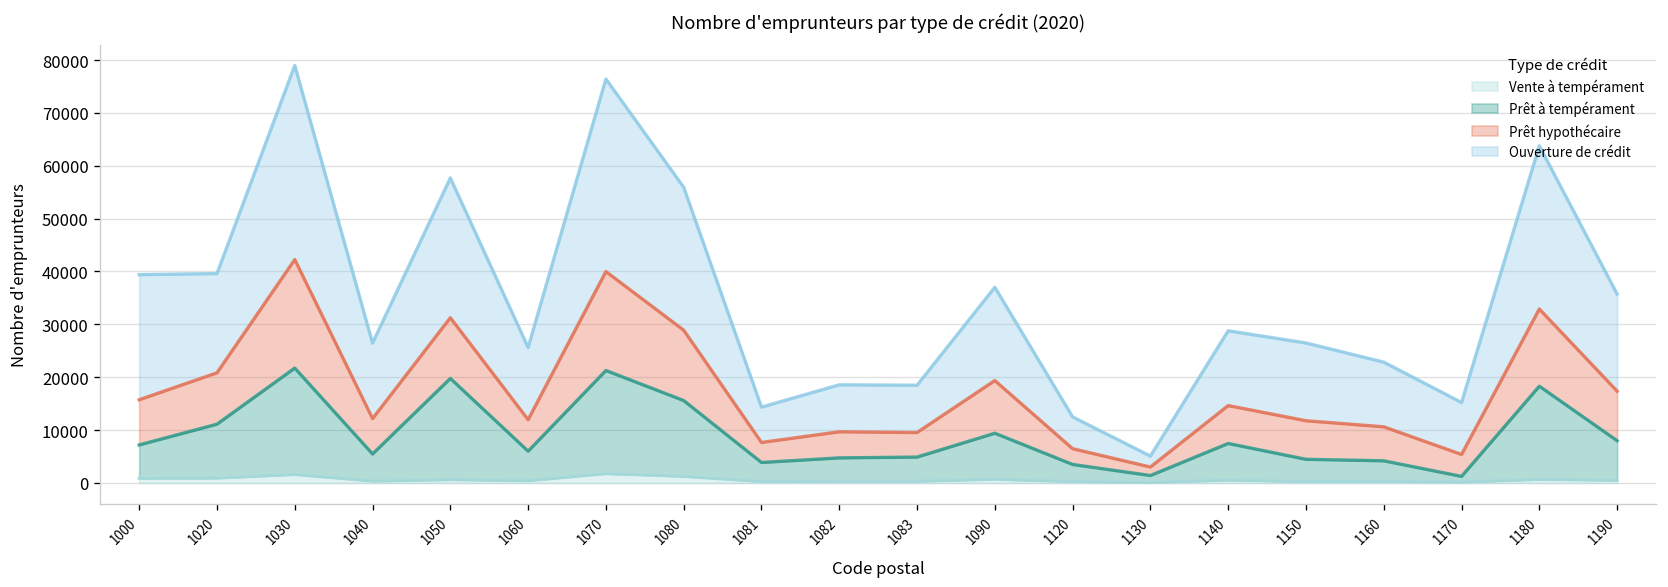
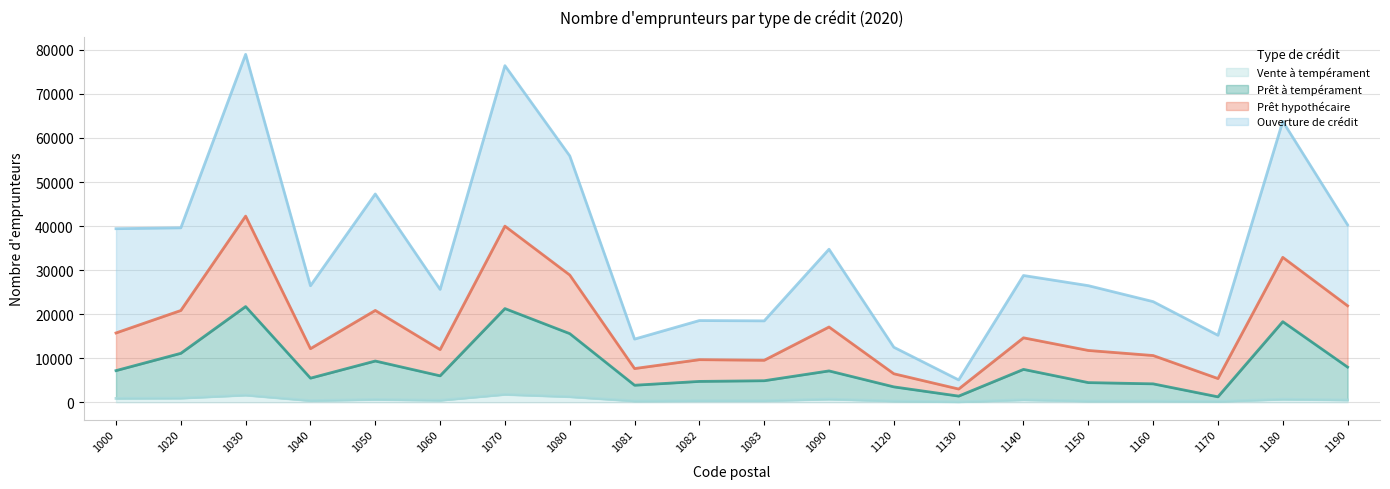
Prêt à tempérament, 1050: 19000 -> 9000
Prêt à tempérament, 1090: 9000 -> 6000
Prêt hypothécaire, 1190: 9000 -> 14000
